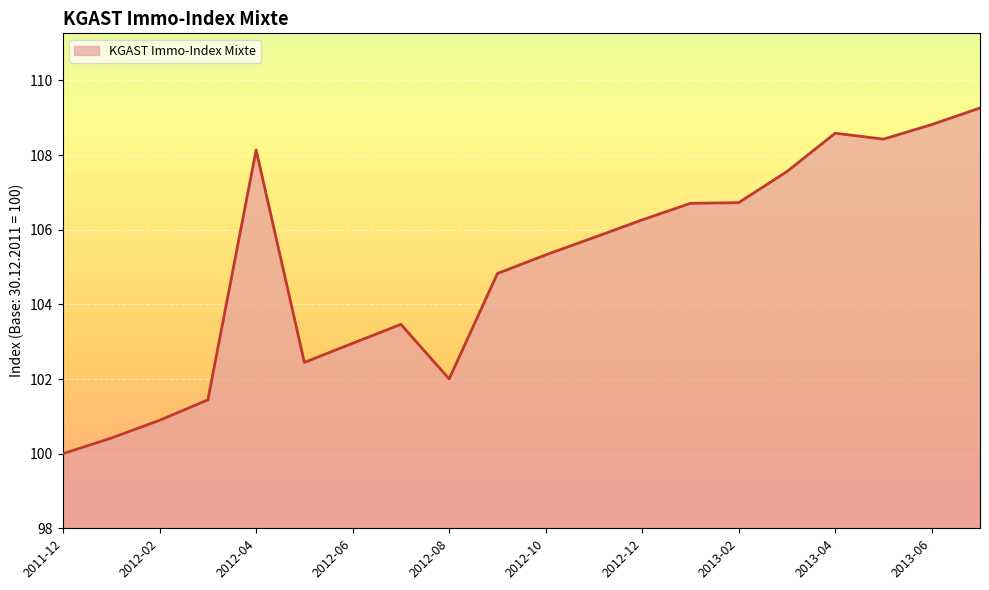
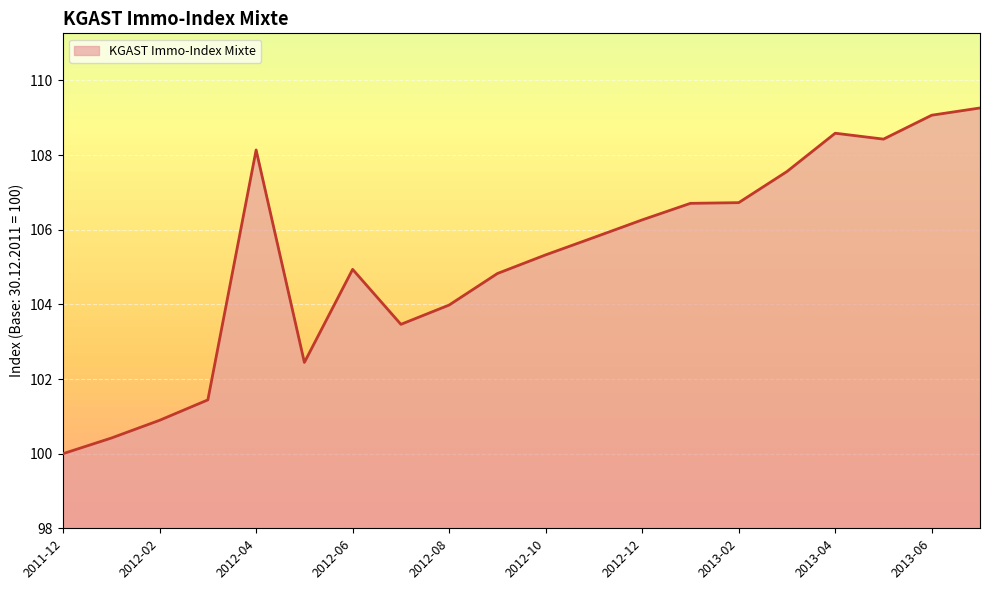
2012-06: 103.0 -> 104.9
2012-08: 102.0 -> 104.0
2013-06: 108.8 -> 109.1
